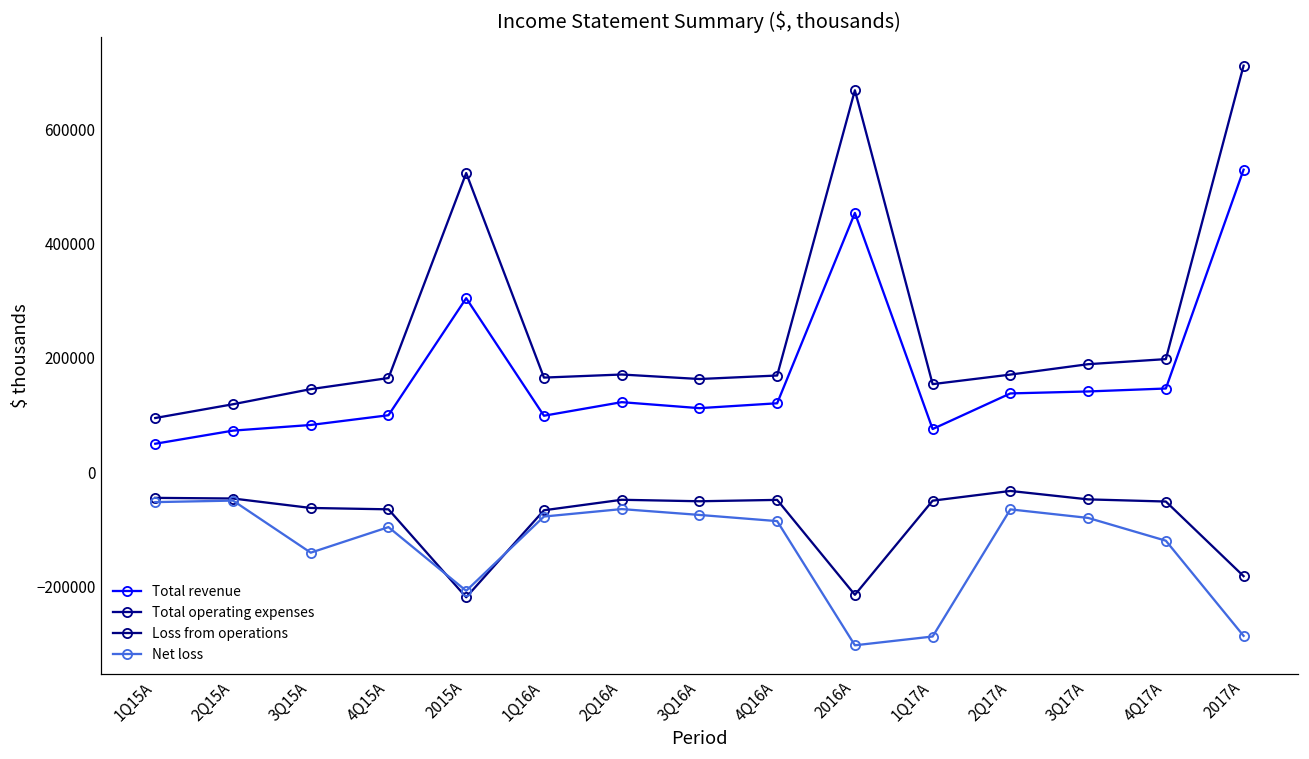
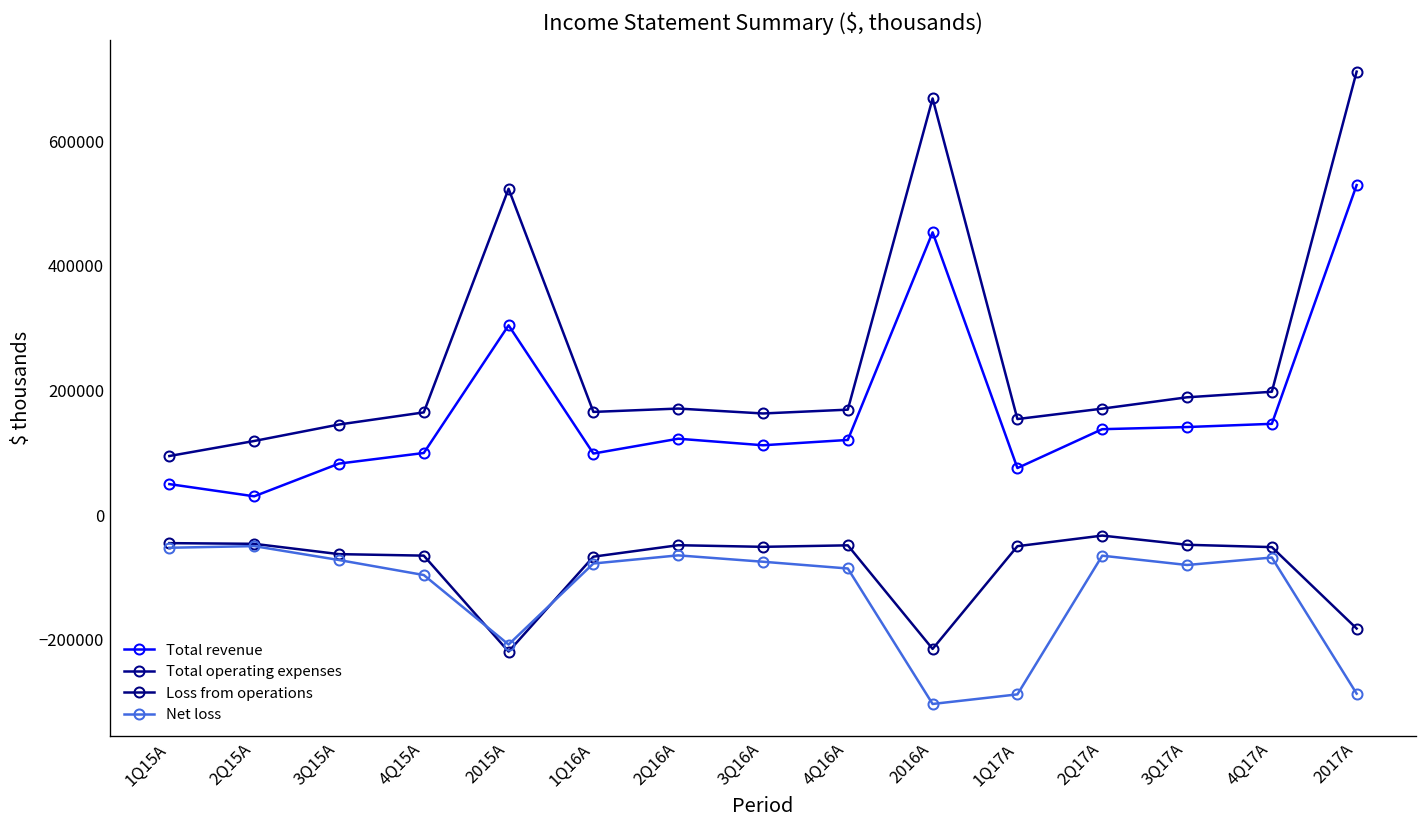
Total revenue, 2Q15A: 70000 -> 30000
Net loss, 3Q15A: -140000 -> -70000
Net loss, 4Q17A: -120000 -> -70000
